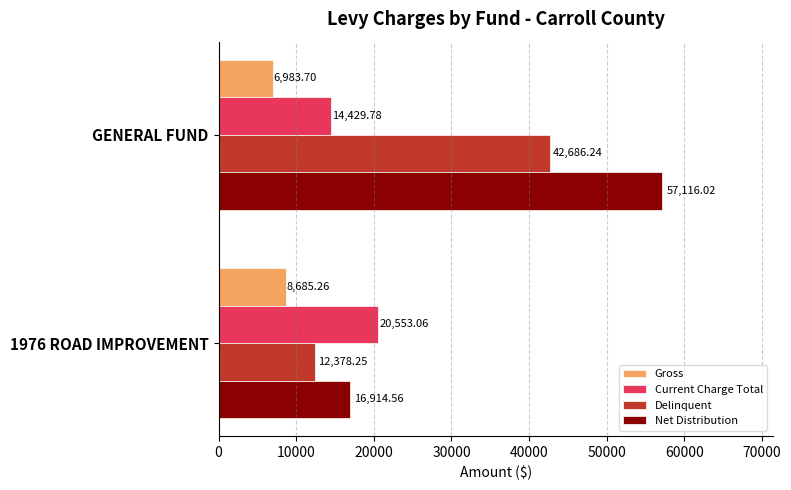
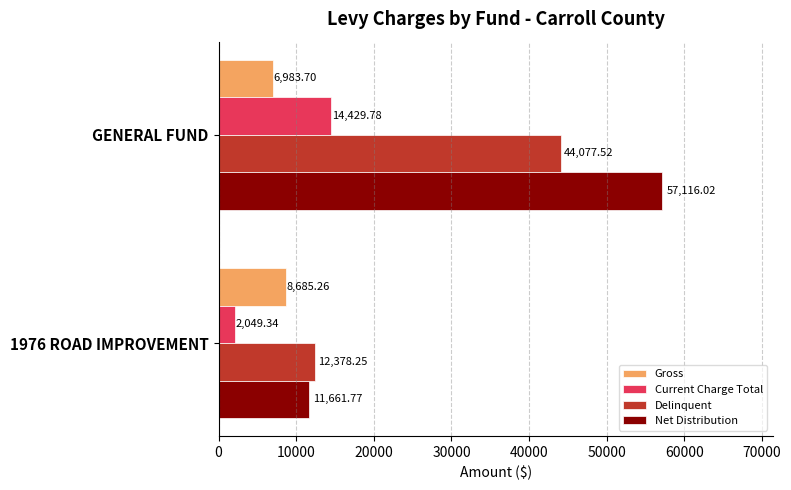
Delinquent, GENERAL FUND: 42,686.24 -> 44,077.52
Current Charge Total, 1976 ROAD IMPROVEMENT: 20,553.06 -> 2,049.34
Net Distribution, 1976 ROAD IMPROVEMENT: 16,914.56 -> 11,661.77
